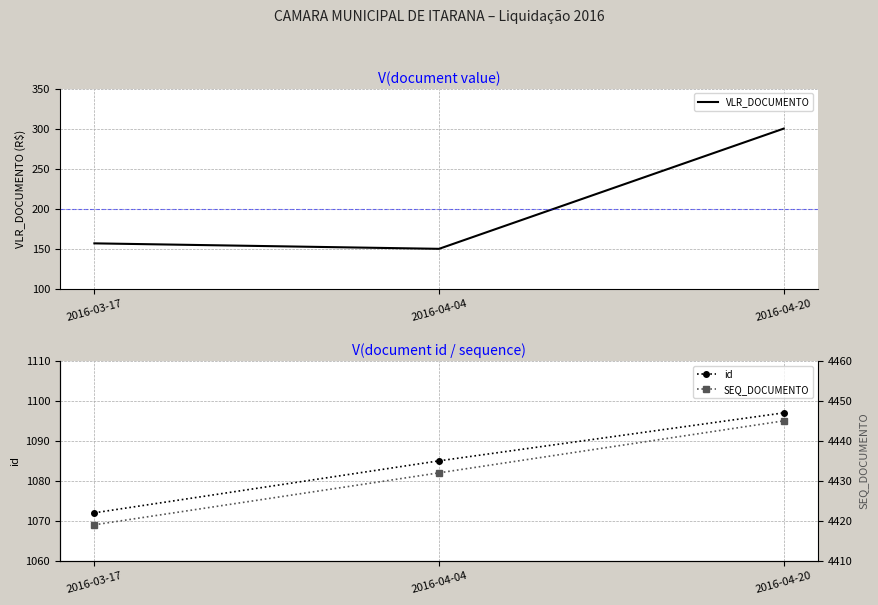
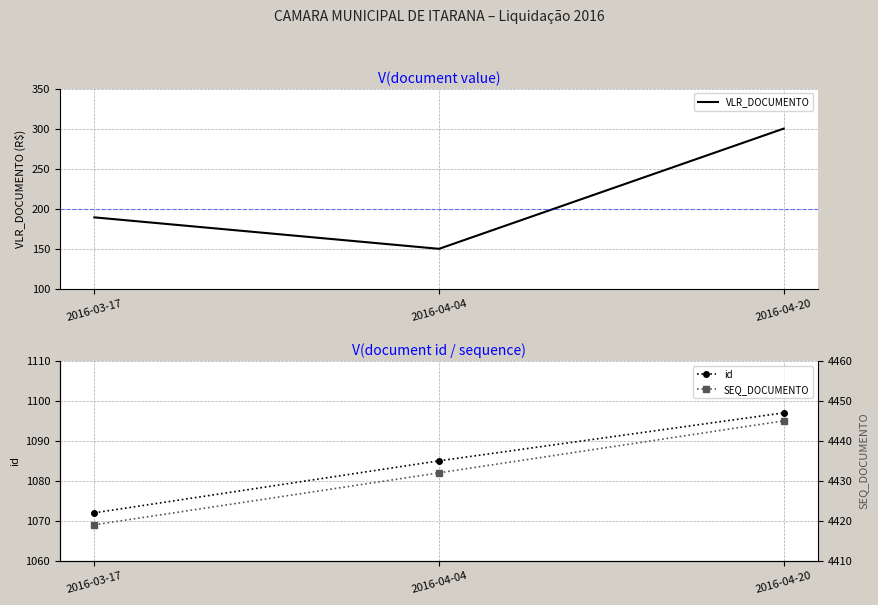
V(document value), 2016-03-17: 160 -> 190
